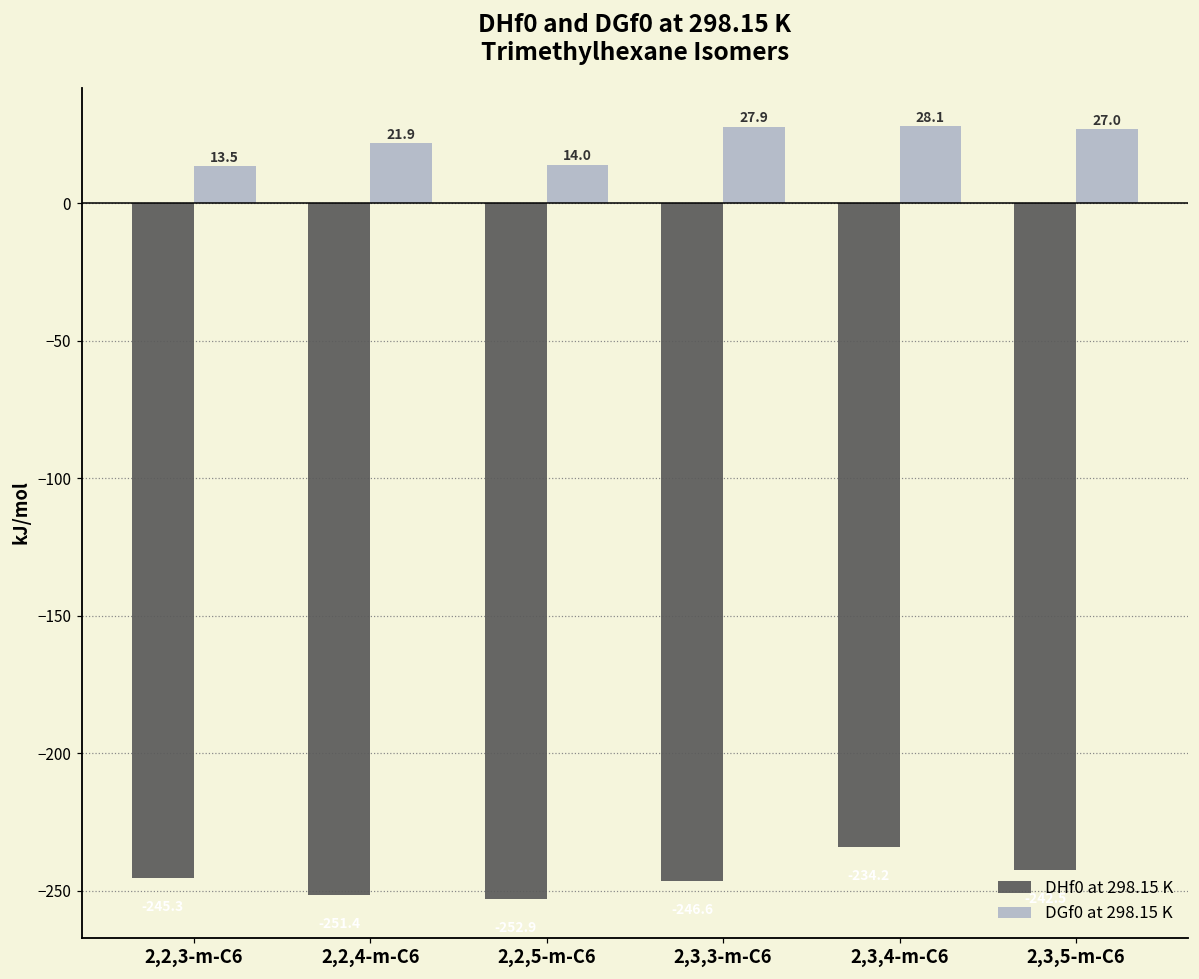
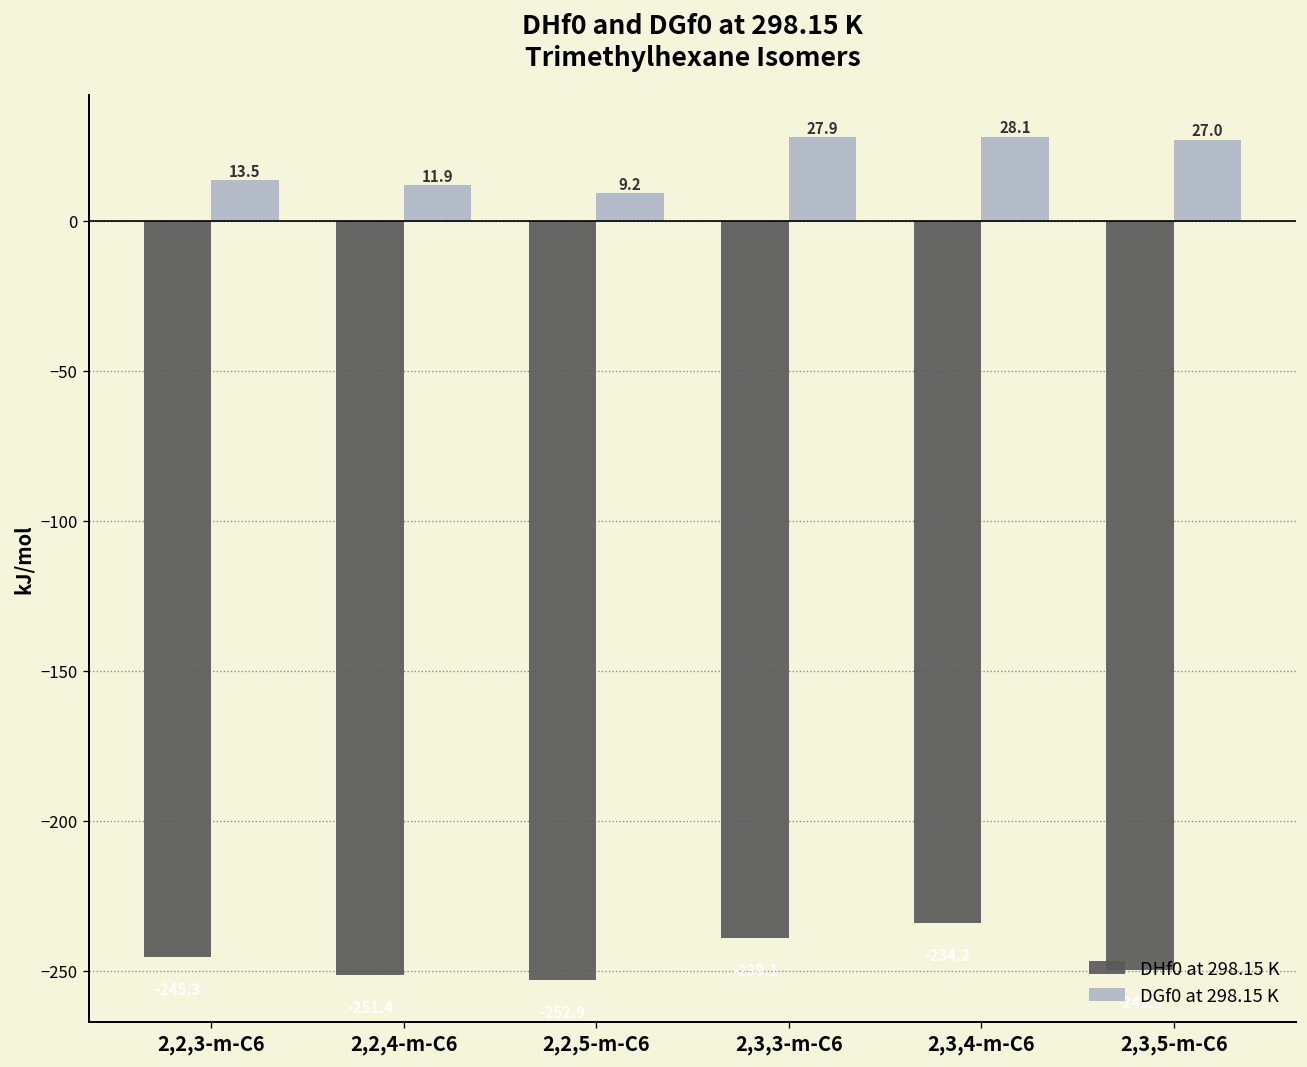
DGf0 at 298.15 K, 2,2,4-m-C6: 21.9 -> 11.9
DGf0 at 298.15 K, 2,2,5-m-C6: 14.0 -> 9.2
DHf0 at 298.15 K, 2,3,3-m-C6: -247 -> -239
DHf0 at 298.15 K, 2,3,5-m-C6: -243 -> -250
